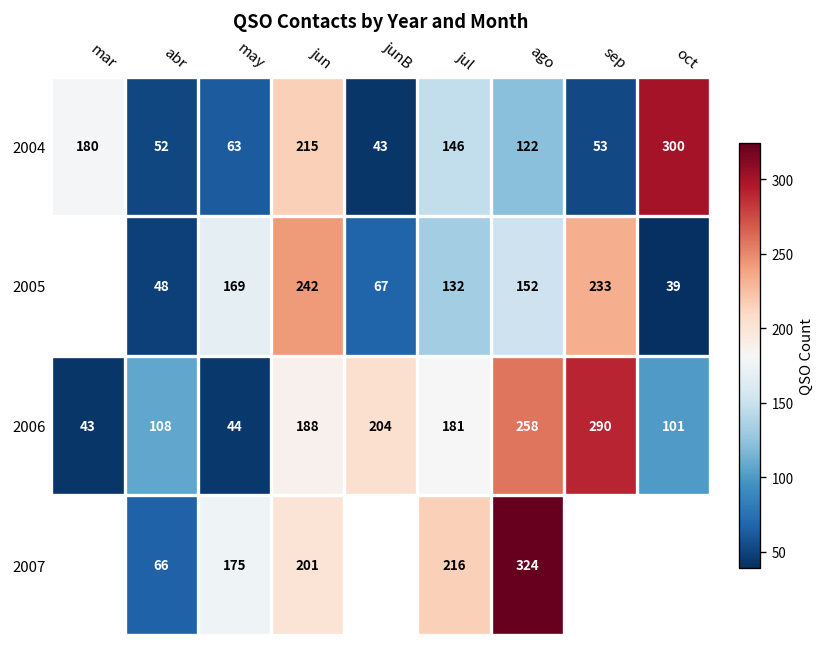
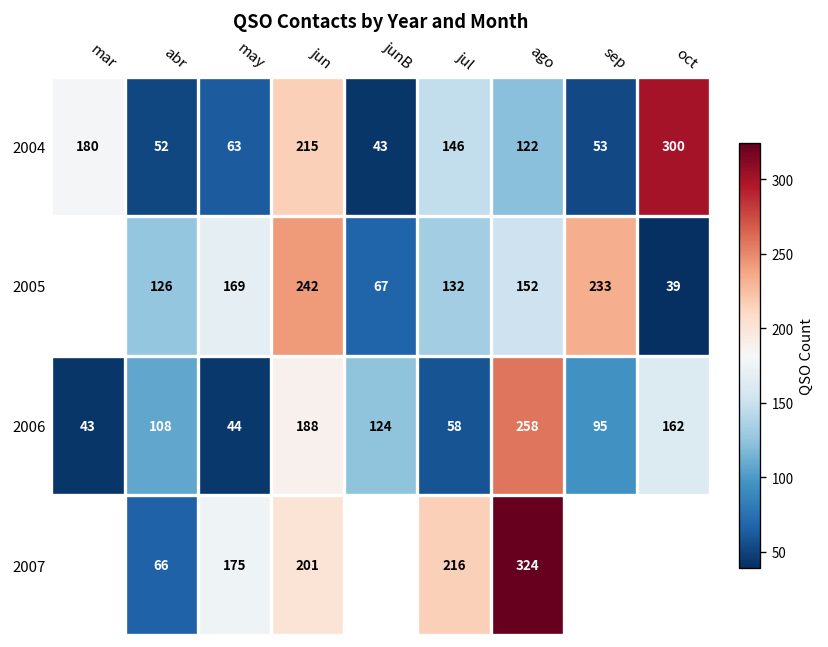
2005, abr: 48 -> 126
2006, junB: 204 -> 124
2006, jul: 181 -> 58
2006, sep: 290 -> 95
2006, oct: 101 -> 162
